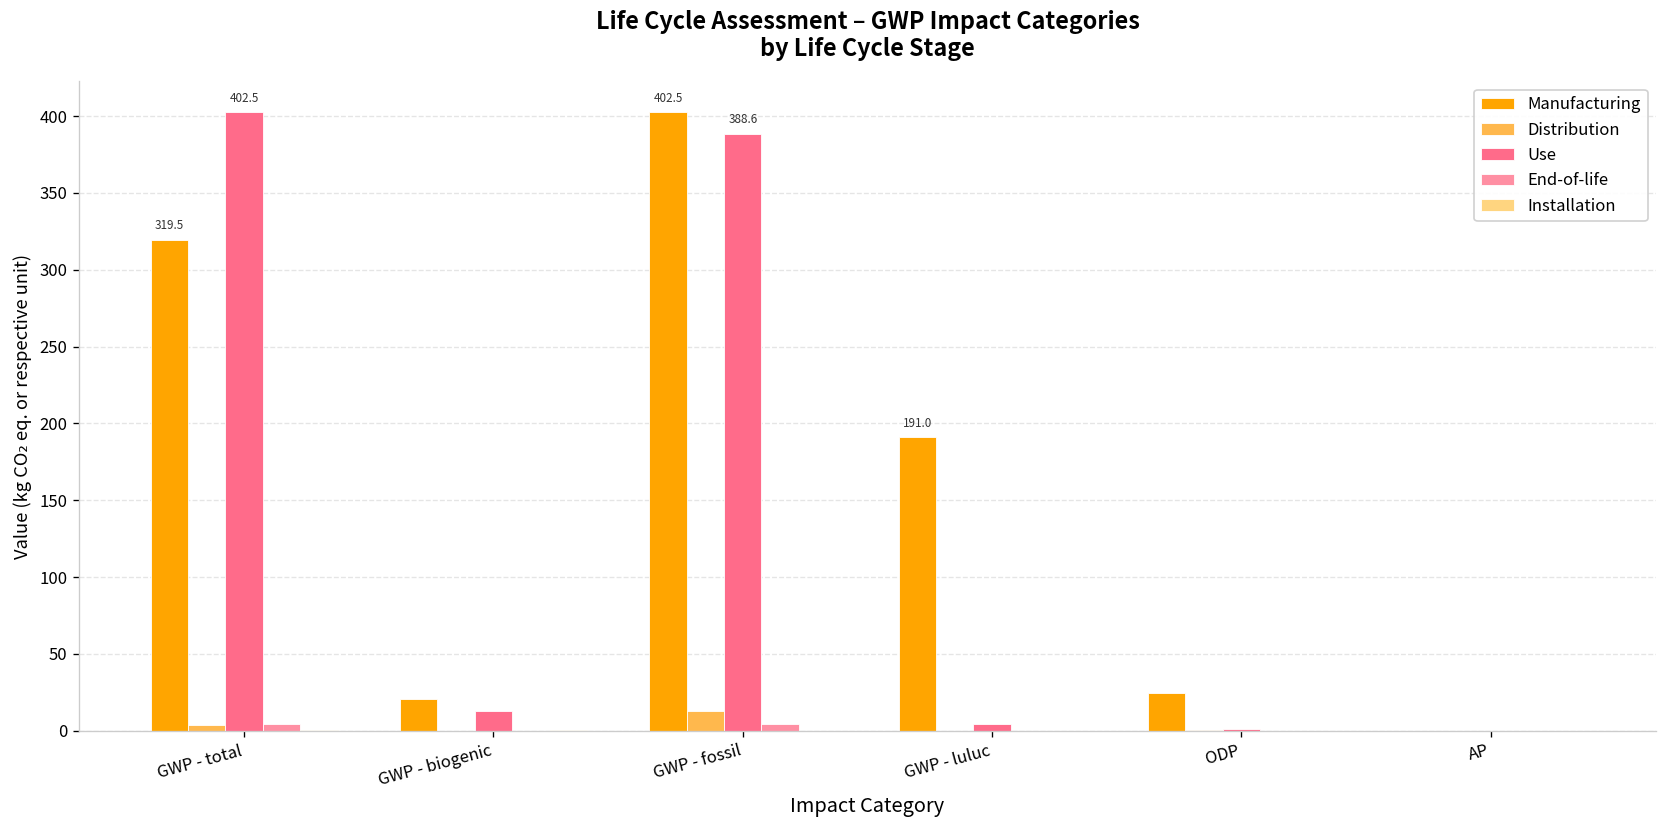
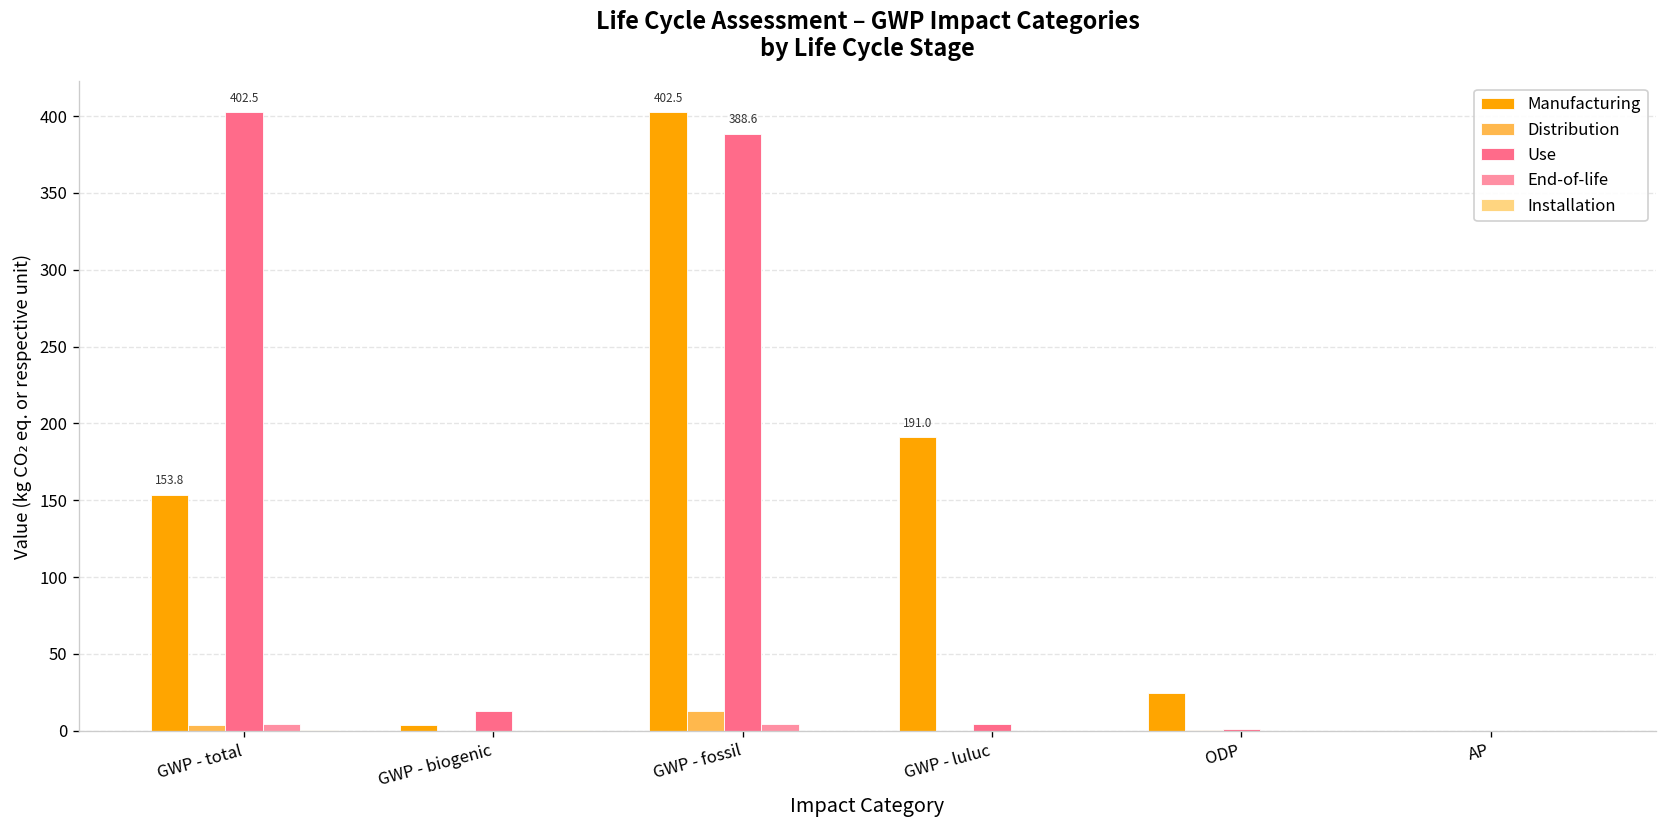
Manufacturing, GWP - total: 319.5 -> 153.8
Manufacturing, GWP - biogenic: 20 -> 4
